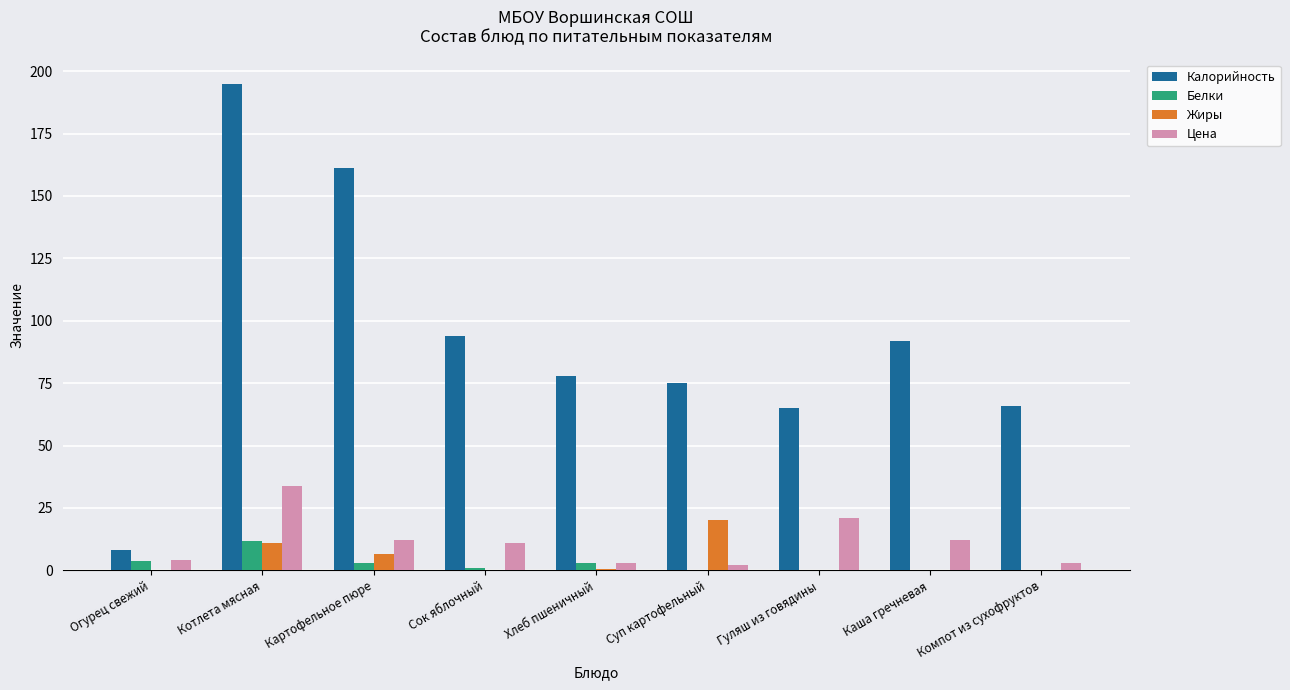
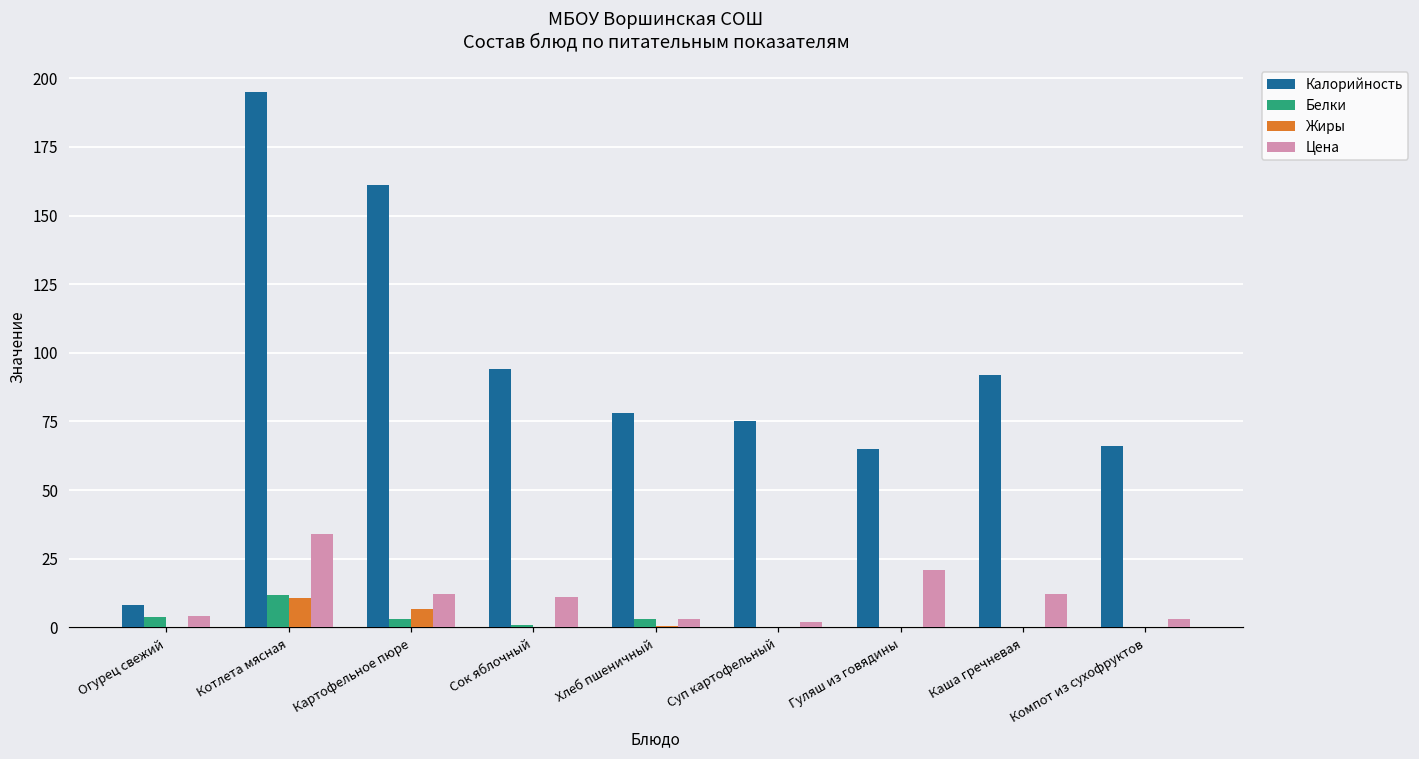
Жиры, Суп картофельный: 20 -> 0
